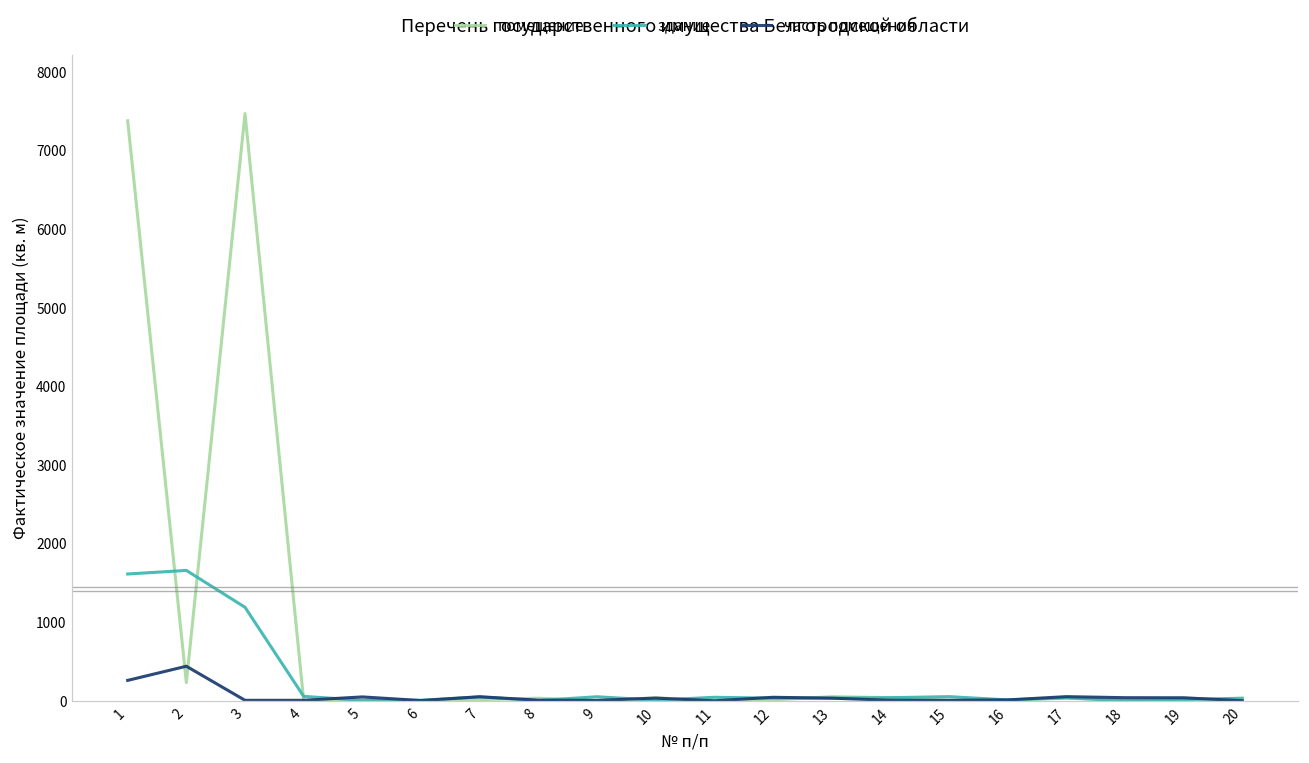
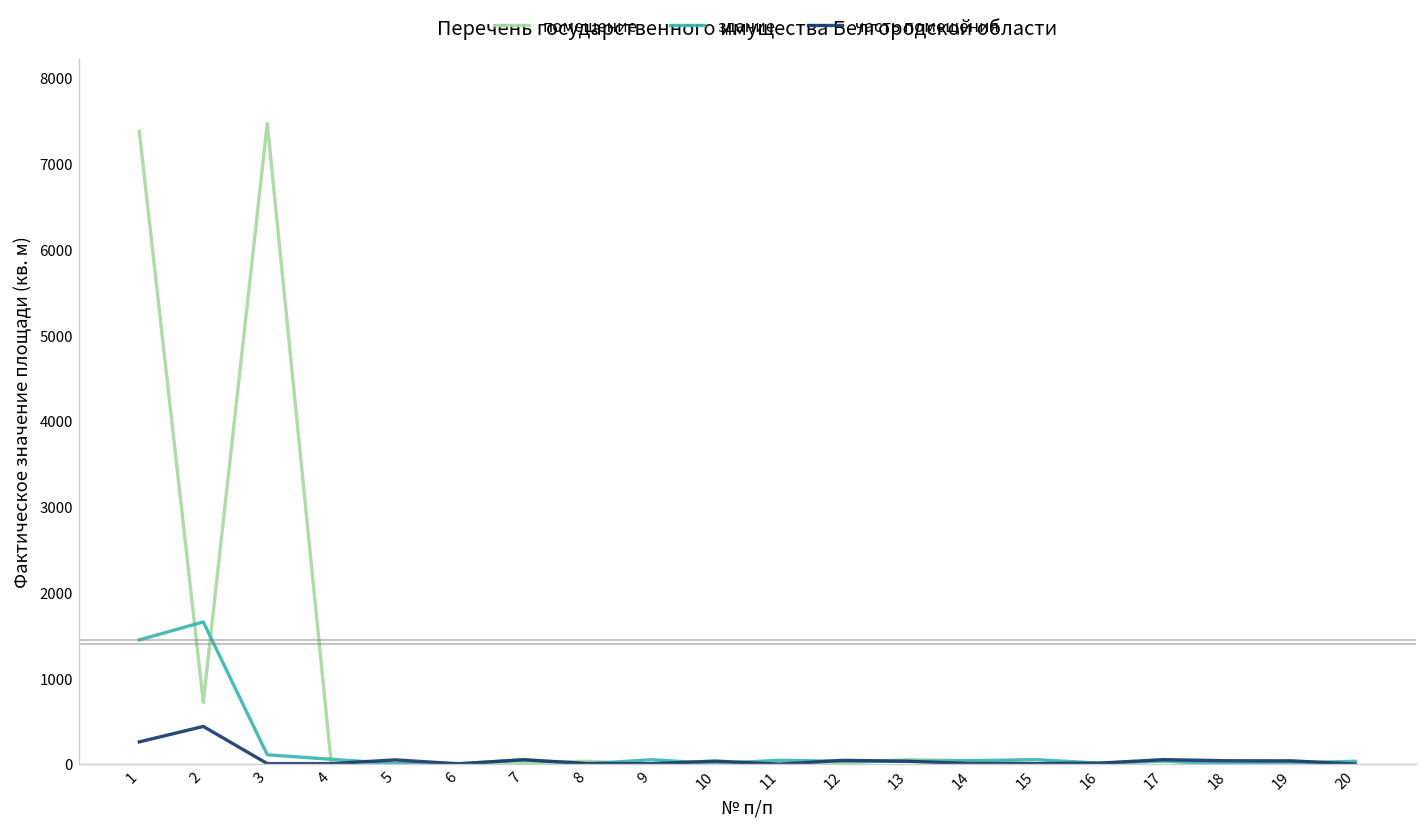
здание, 1: 1600 -> 1400
помещение, 2: 200 -> 700
здание, 3: 1200 -> 100
